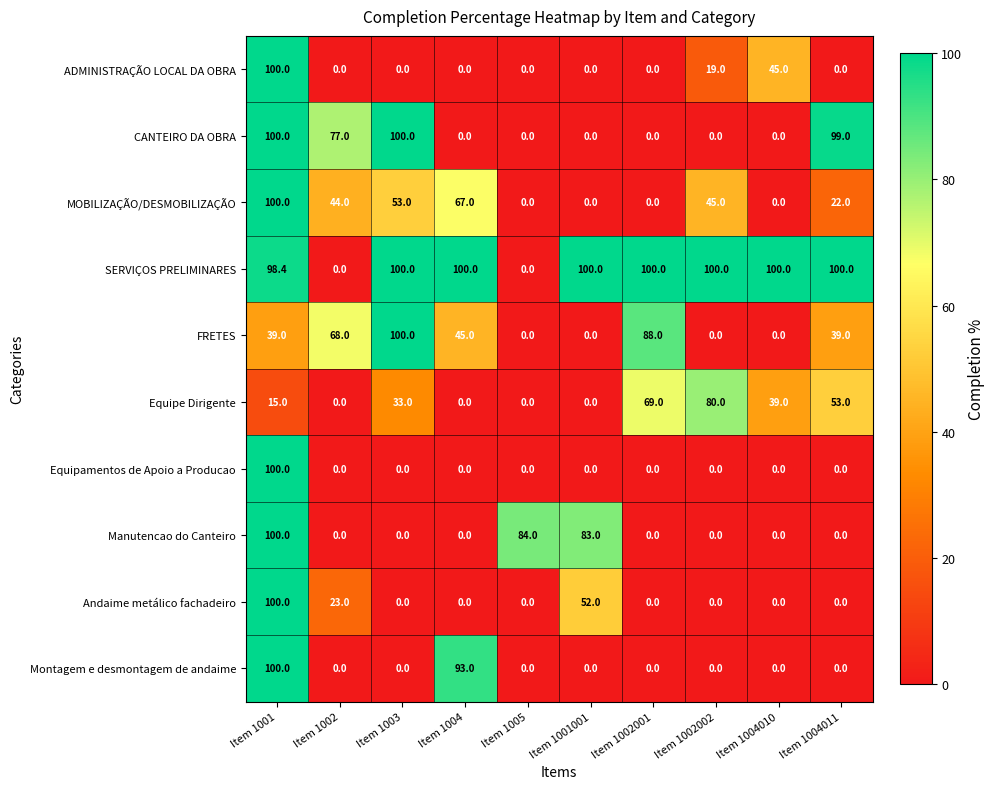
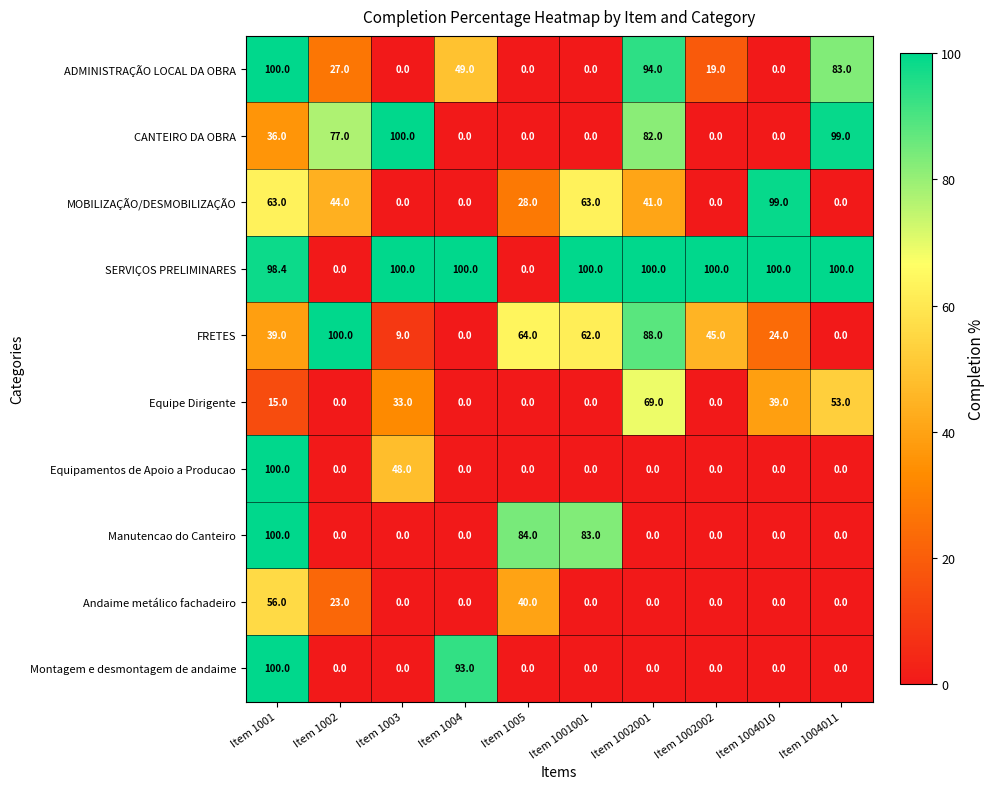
ADMINISTRAÇÃO LOCAL DA OBRA, Item 1002: 0.0 -> 27.0
ADMINISTRAÇÃO LOCAL DA OBRA, Item 1004: 0.0 -> 49.0
ADMINISTRAÇÃO LOCAL DA OBRA, Item 1002001: 0.0 -> 94.0
ADMINISTRAÇÃO LOCAL DA OBRA, Item 1004010: 45.0 -> 0.0
ADMINISTRAÇÃO LOCAL DA OBRA, Item 1004011: 0.0 -> 83.0
CANTEIRO DA OBRA, Item 1001: 100.0 -> 36.0
CANTEIRO DA OBRA, Item 1002001: 0.0 -> 82.0
MOBILIZAÇÃO/DESMOBILIZAÇÃO, Item 1001: 100.0 -> 63.0
MOBILIZAÇÃO/DESMOBILIZAÇÃO, Item 1003: 53.0 -> 0.0
MOBILIZAÇÃO/DESMOBILIZAÇÃO, Item 1004: 67.0 -> 0.0
MOBILIZAÇÃO/DESMOBILIZAÇÃO, Item 1005: 0.0 -> 28.0
MOBILIZAÇÃO/DESMOBILIZAÇÃO, Item 1001001: 0.0 -> 63.0
MOBILIZAÇÃO/DESMOBILIZAÇÃO, Item 1002001: 0.0 -> 41.0
MOBILIZAÇÃO/DESMOBILIZAÇÃO, Item 1002002: 45.0 -> 0.0
MOBILIZAÇÃO/DESMOBILIZAÇÃO, Item 1004010: 0.0 -> 99.0
MOBILIZAÇÃO/DESMOBILIZAÇÃO, Item 1004011: 22.0 -> 0.0
FRETES, Item 1002: 68.0 -> 100.0
FRETES, Item 1003: 100.0 -> 9.0
FRETES, Item 1004: 45.0 -> 0.0
FRETES, Item 1005: 0.0 -> 64.0
FRETES, Item 1001001: 0.0 -> 62.0
FRETES, Item 1002002: 0.0 -> 45.0
FRETES, Item 1004010: 0.0 -> 24.0
FRETES, Item 1004011: 39.0 -> 0.0
Equipe Dirigente, Item 1002002: 80.0 -> 0.0
Equipamentos de Apoio a Producao, Item 1003: 0.0 -> 48.0
Andaime metálico fachadeiro, Item 1001: 100.0 -> 56.0
Andaime metálico fachadeiro, Item 1005: 0.0 -> 40.0
Andaime metálico fachadeiro, Item 1001001: 52.0 -> 0.0
